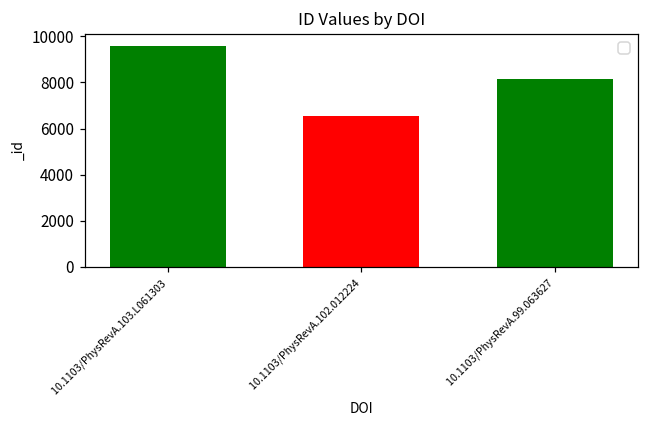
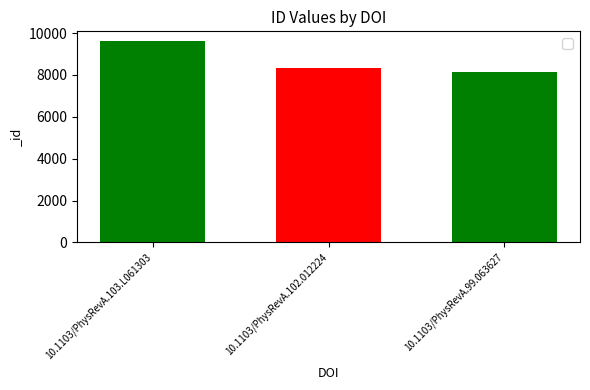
10.1103/PhysRevA.102.012224: 6600 -> 8300
